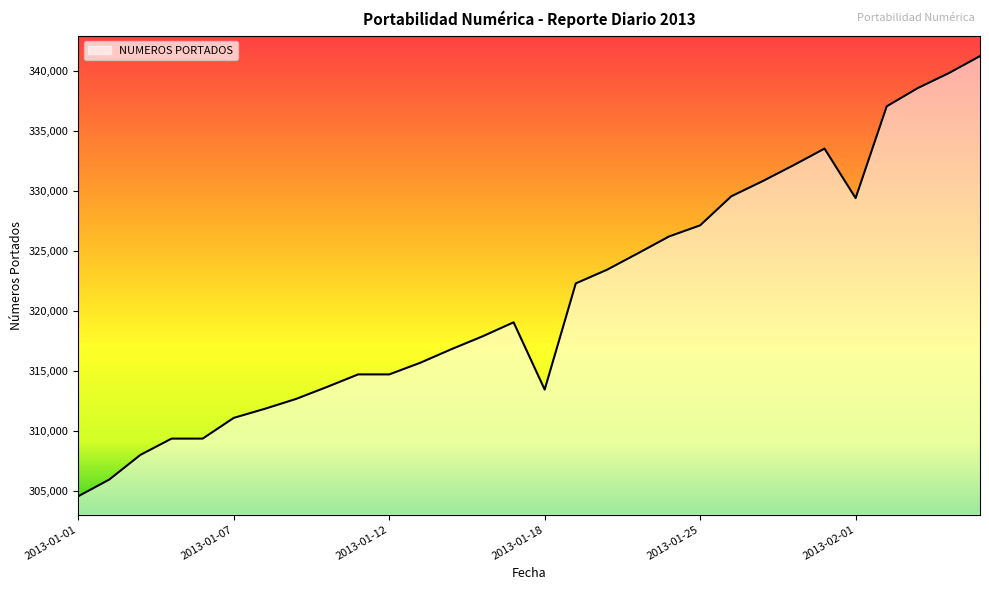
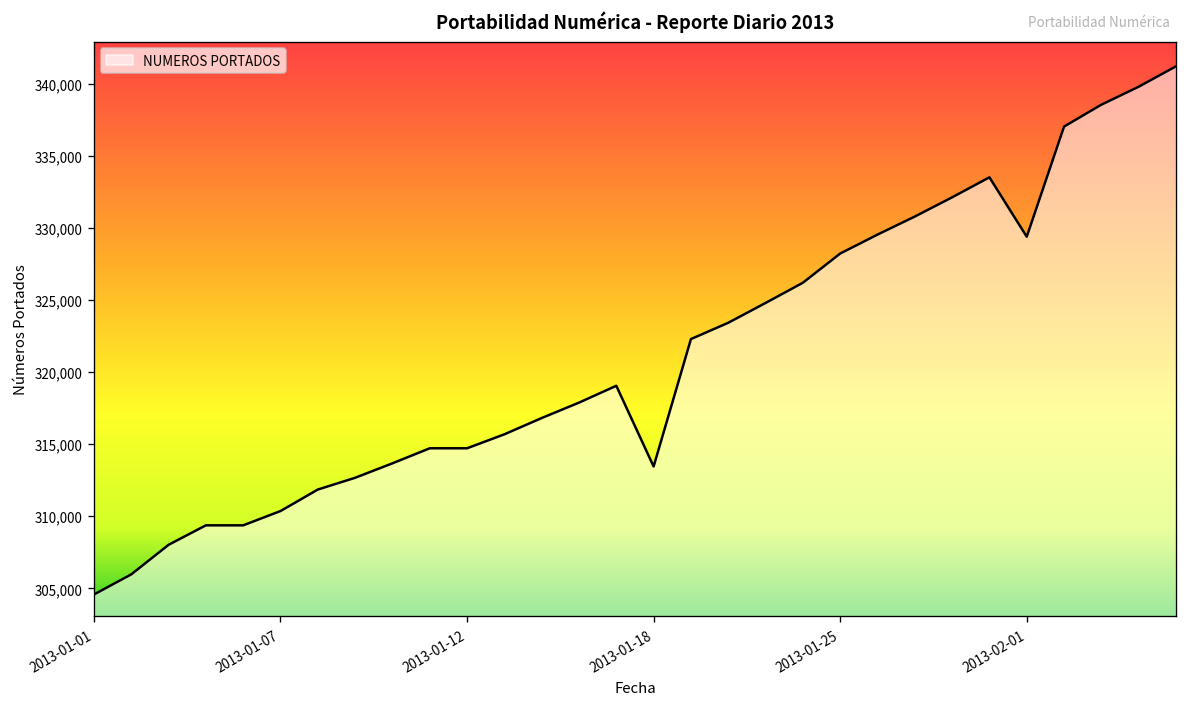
2013-01-07: 311,100 -> 310,400
2013-01-25: 327,100 -> 328,200
